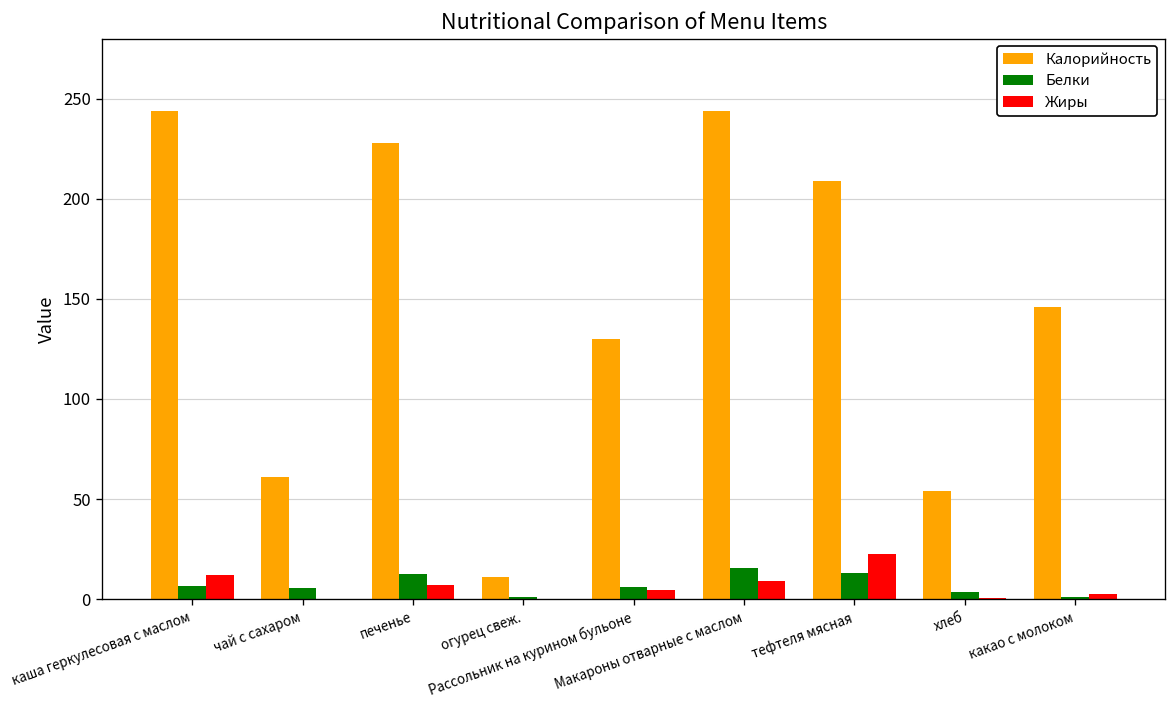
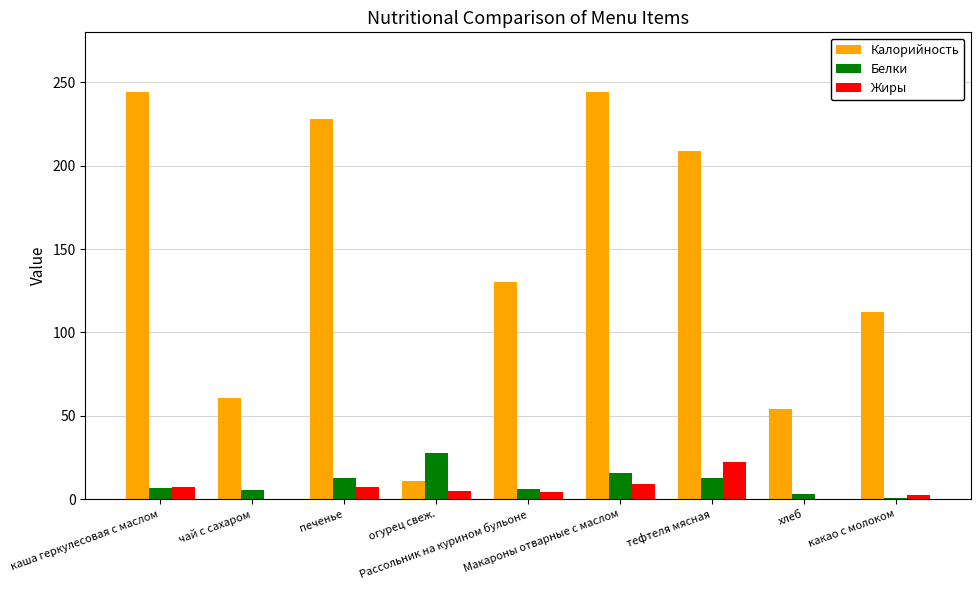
Жиры, каша геркулесовая с маслом: 12 -> 7
Белки, огурец свеж.: 1 -> 28
Жиры, огурец свеж.: 0 -> 5
Калорийность, какао с молоком: 146 -> 112
